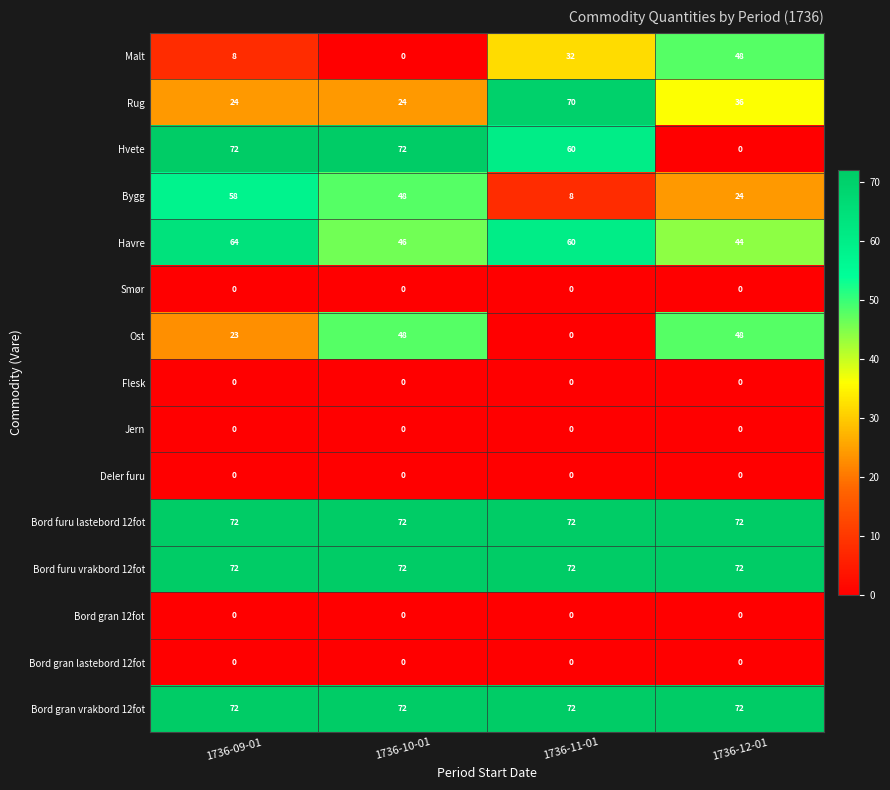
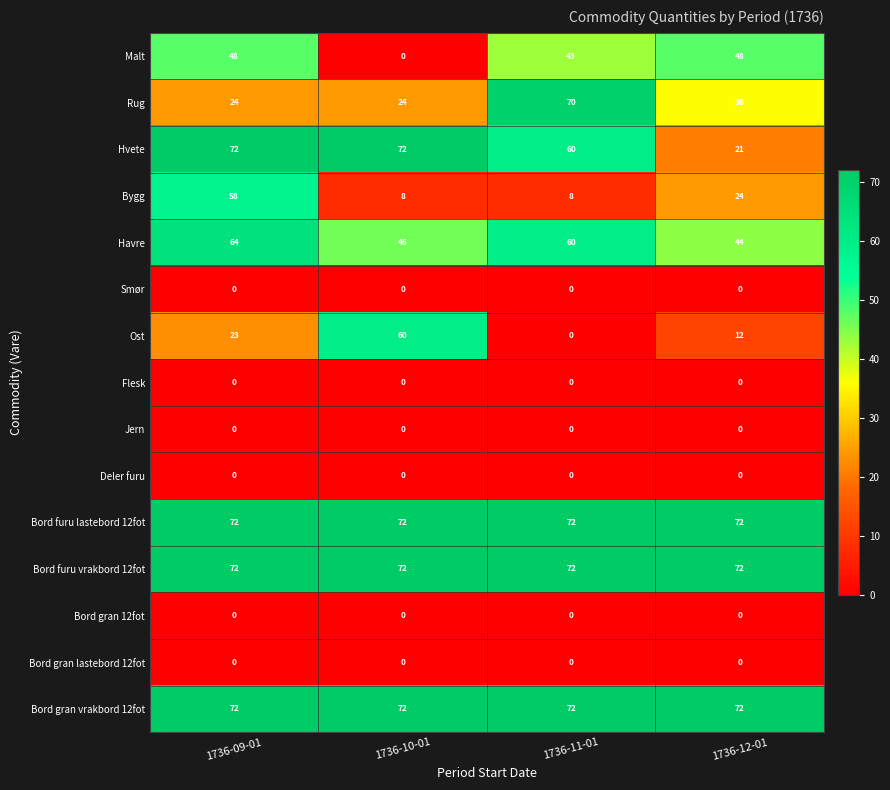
Malt, 1736-09-01: 8 -> 48
Malt, 1736-11-01: 32 -> 43
Hvete, 1736-12-01: 0 -> 21
Bygg, 1736-10-01: 48 -> 8
Ost, 1736-10-01: 48 -> 60
Ost, 1736-12-01: 48 -> 12
